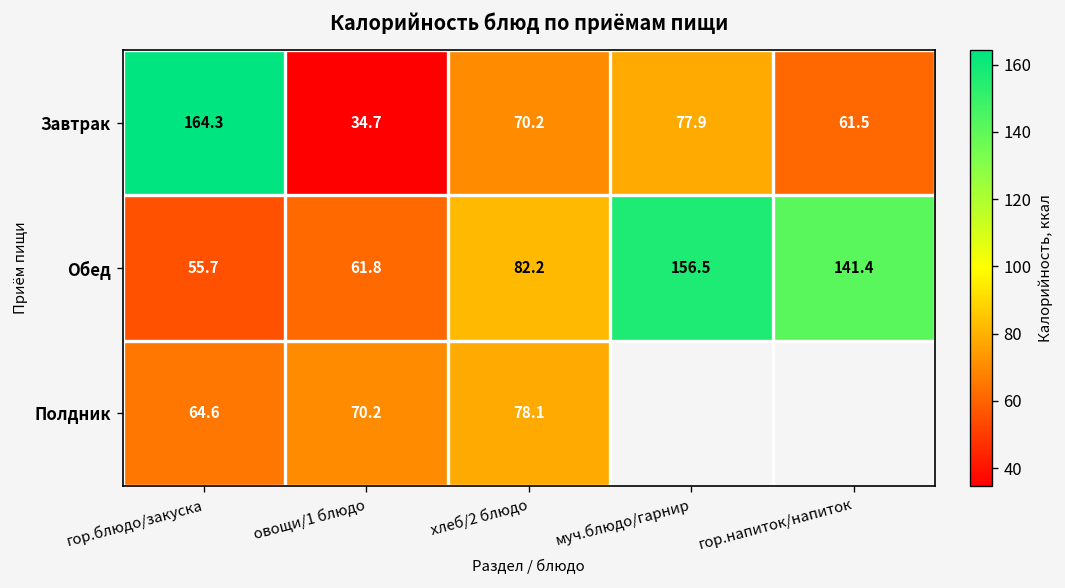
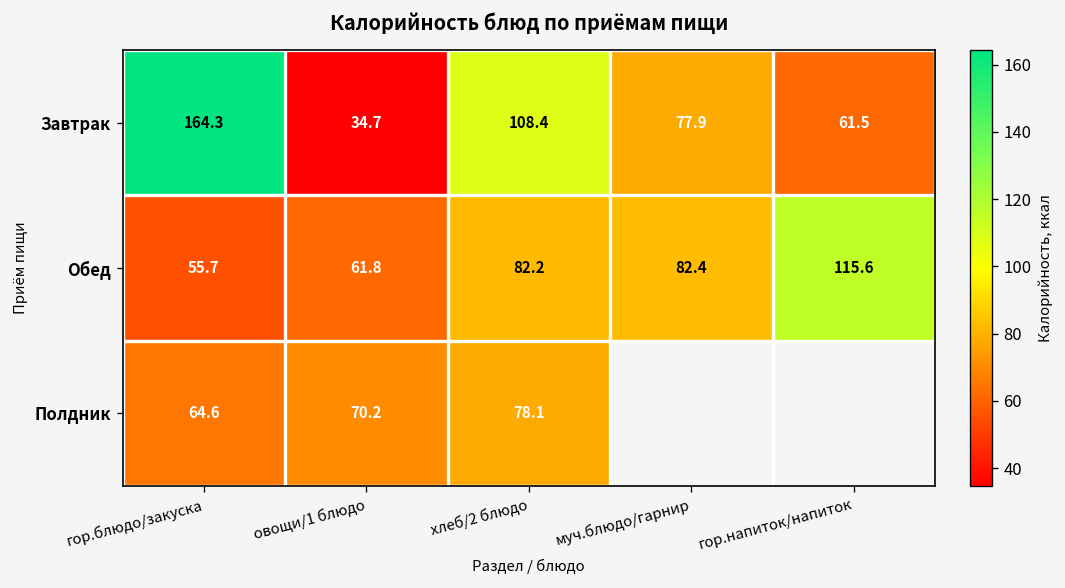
Завтрак, хлеб/2 блюдо: 70.2 -> 108.4
Обед, муч.блюдо/гарнир: 156.5 -> 82.4
Обед, гор.напиток/напиток: 141.4 -> 115.6
